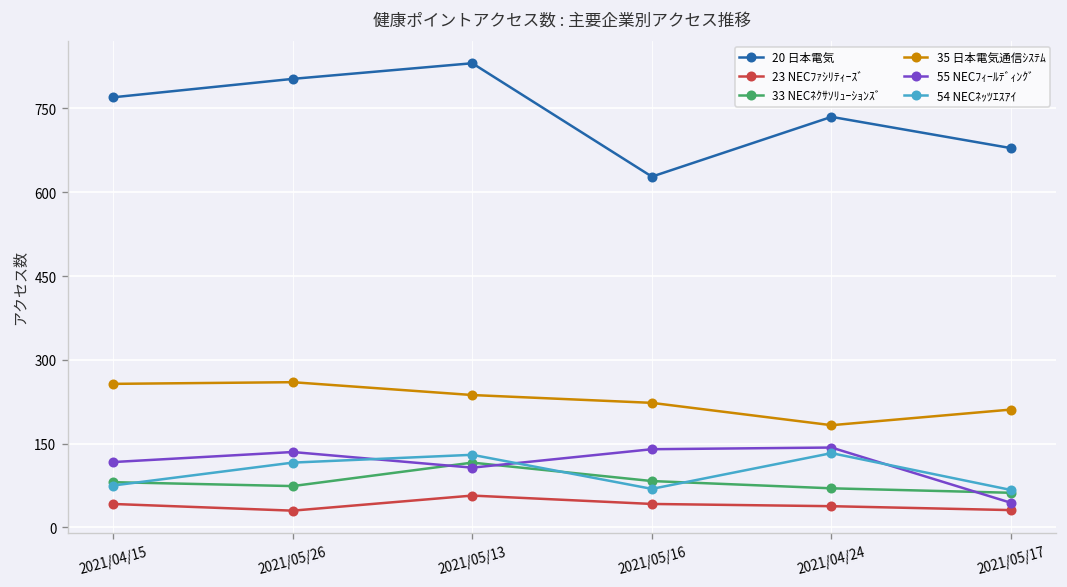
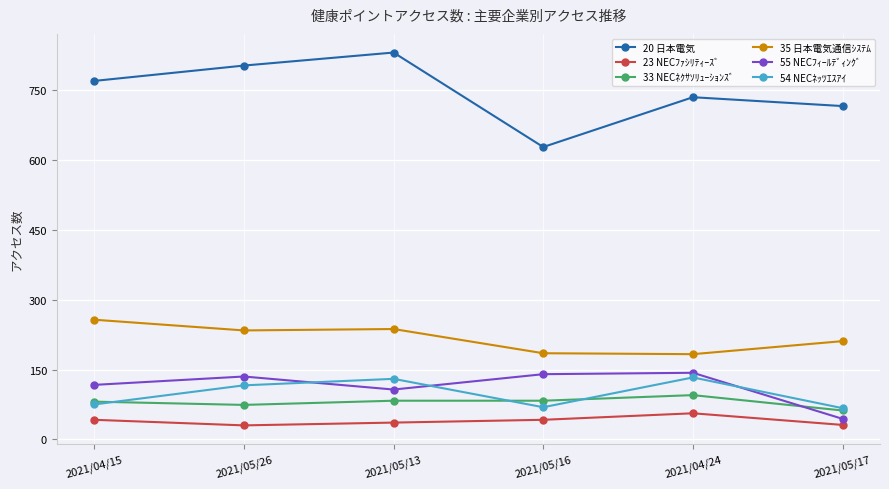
35 日本電気通信ｼｽﾃﾑ, 2021/05/26: 260 -> 230
23 NECﾌｧｼﾘﾃｨｰｽﾞ, 2021/05/13: 60 -> 40
33 NECﾈｸｻｿﾘｭｰｼｮﾝｽﾞ, 2021/05/13: 120 -> 80
35 日本電気通信ｼｽﾃﾑ, 2021/05/16: 220 -> 190
23 NECﾌｧｼﾘﾃｨｰｽﾞ, 2021/04/24: 40 -> 60
33 NECﾈｸｻｿﾘｭｰｼｮﾝｽﾞ, 2021/04/24: 70 -> 100
20 日本電気, 2021/05/17: 680 -> 720
